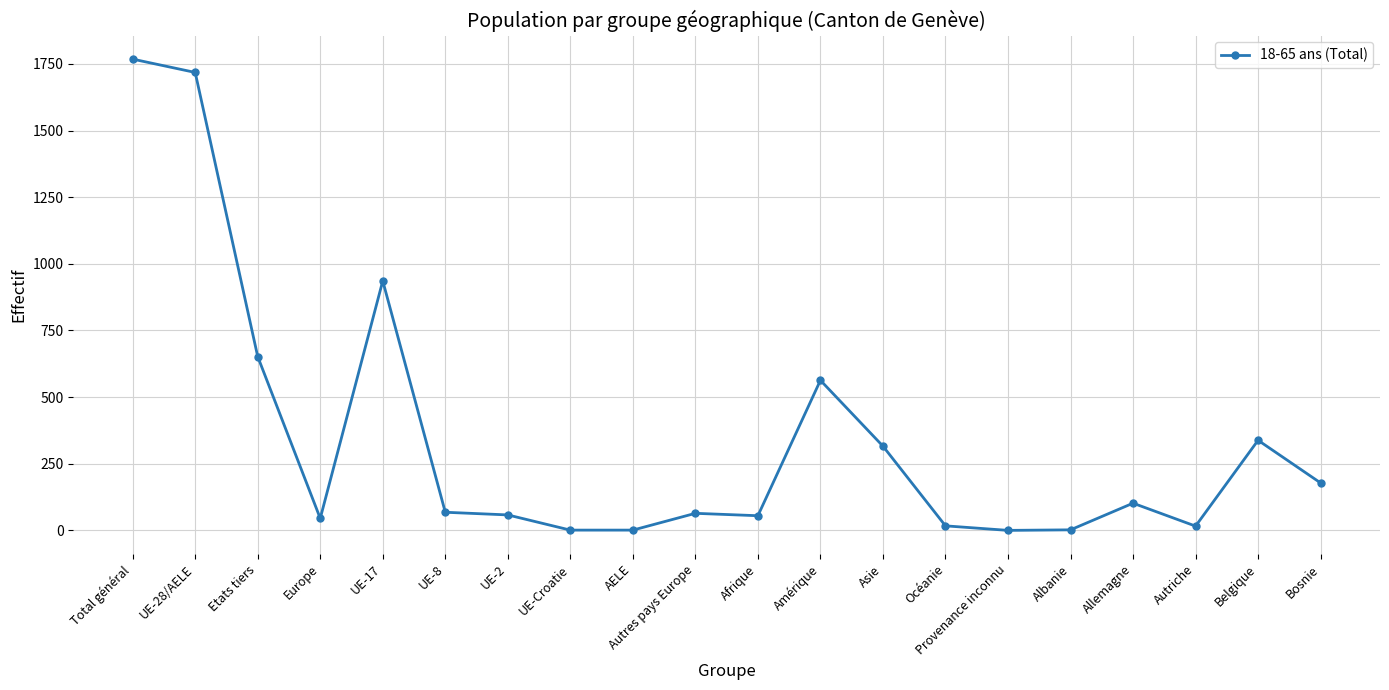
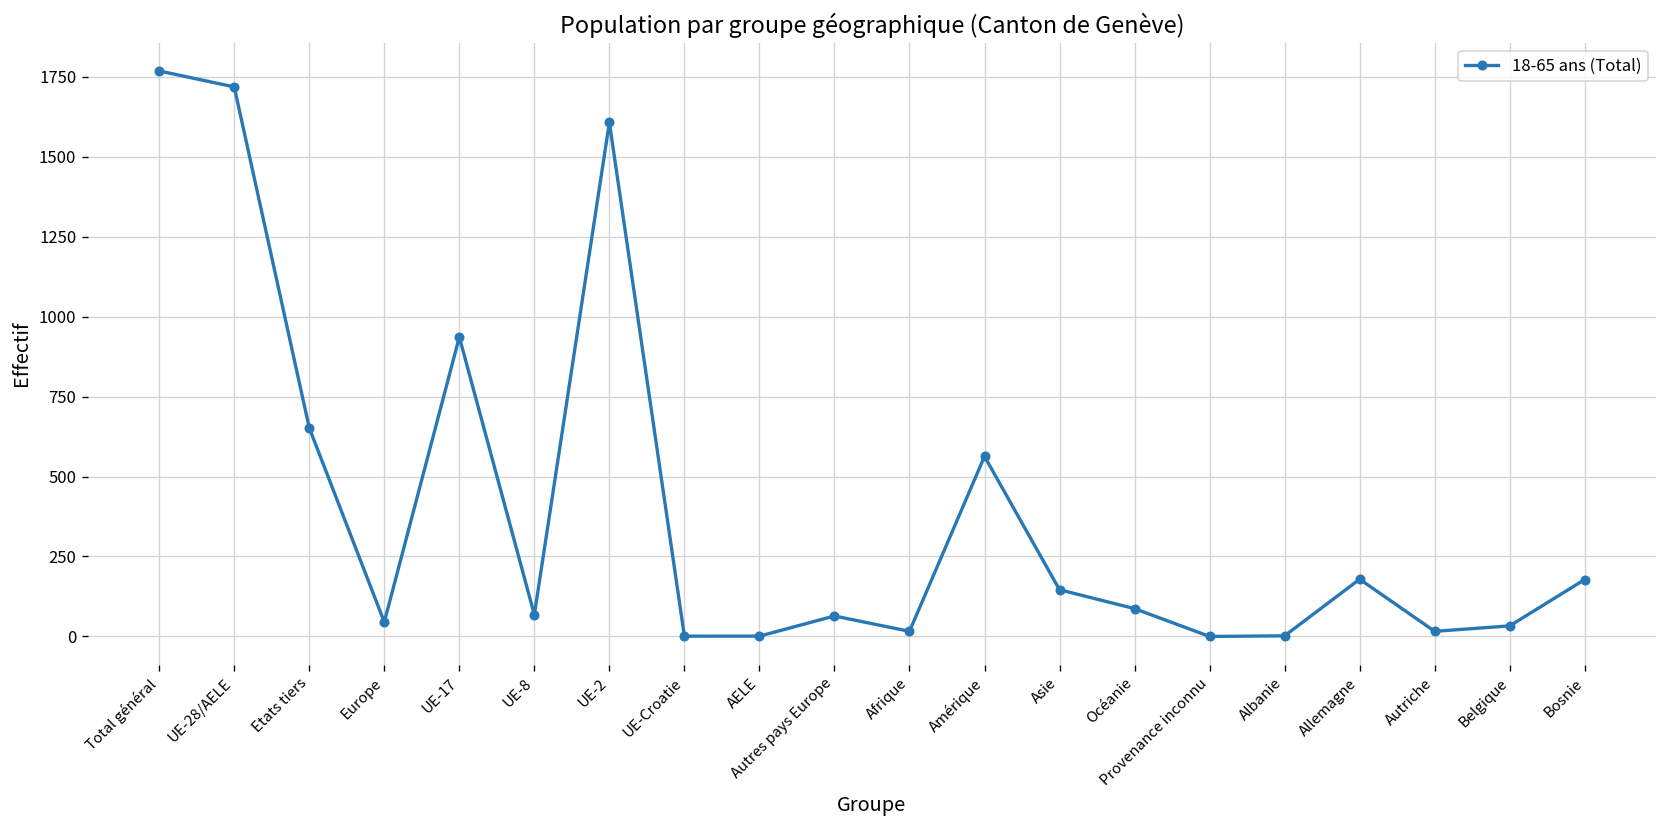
UE-2: 60 -> 1610
Afrique: 60 -> 20
Asie: 320 -> 150
Océanie: 20 -> 90
Allemagne: 100 -> 180
Belgique: 340 -> 30
